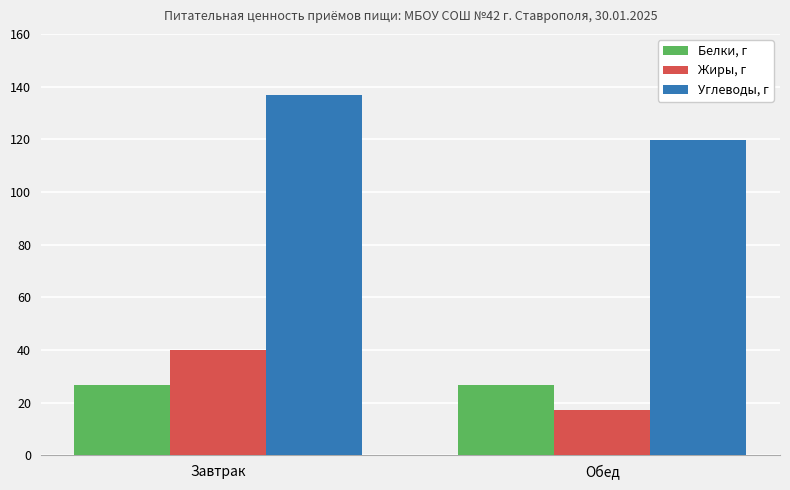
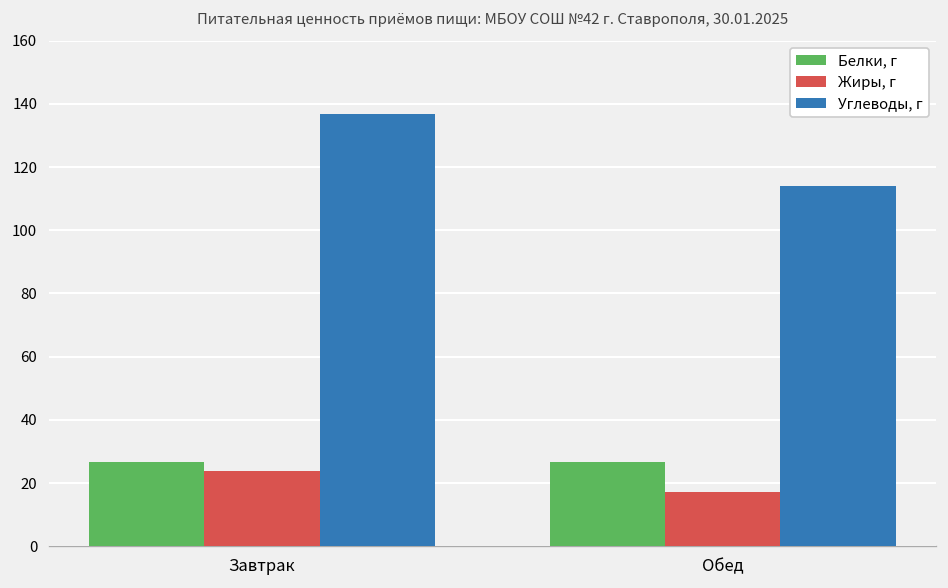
Жиры, г, Завтрак: 40 -> 24
Углеводы, г, Обед: 120 -> 114
